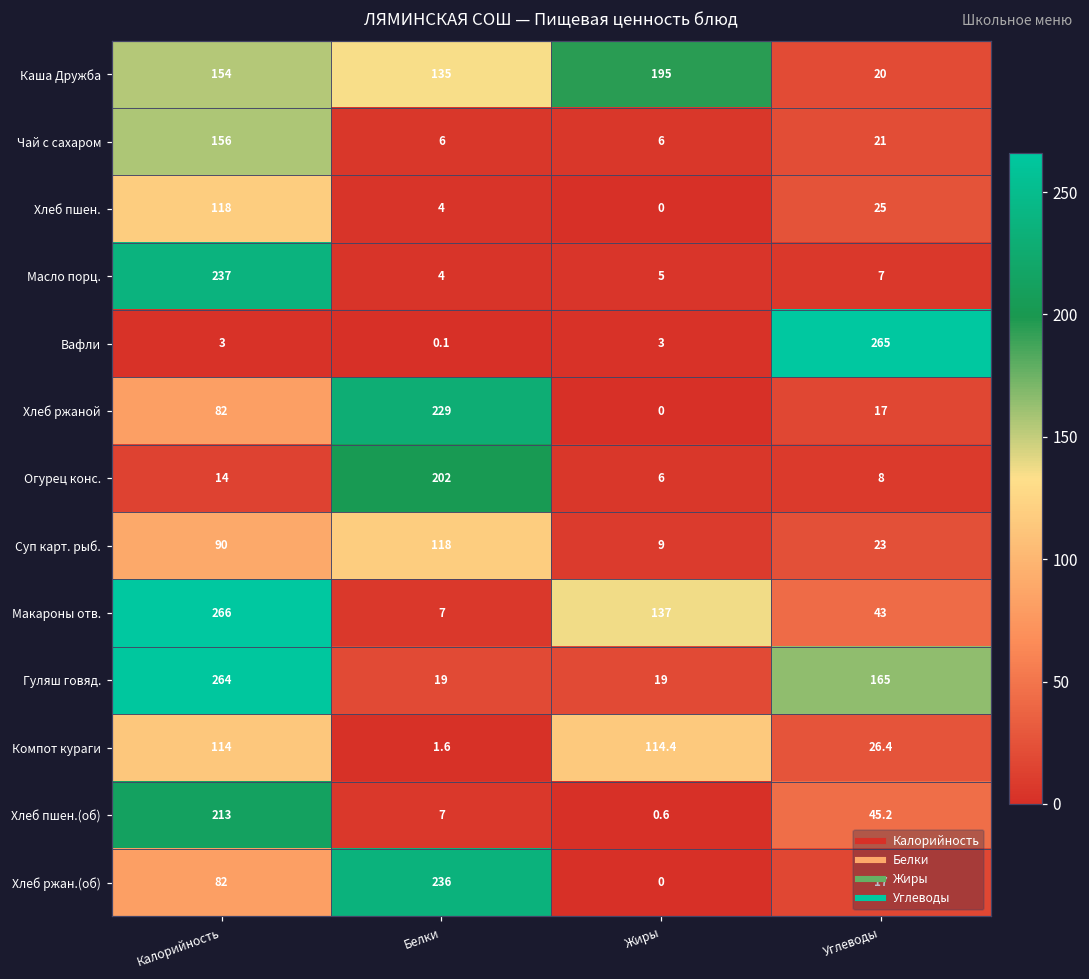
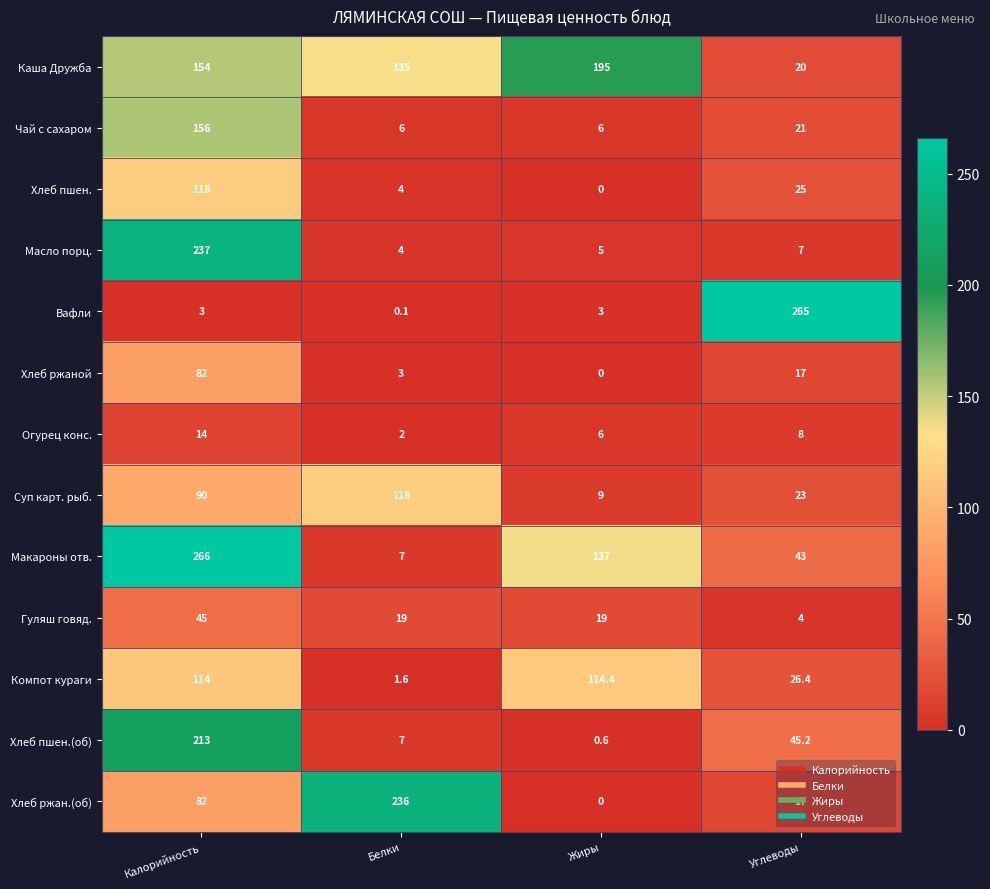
Хлеб ржаной, Белки: 229 -> 3
Огурец конс., Белки: 202 -> 2
Гуляш говяд., Калорийность: 264 -> 45
Гуляш говяд., Углеводы: 165 -> 4
